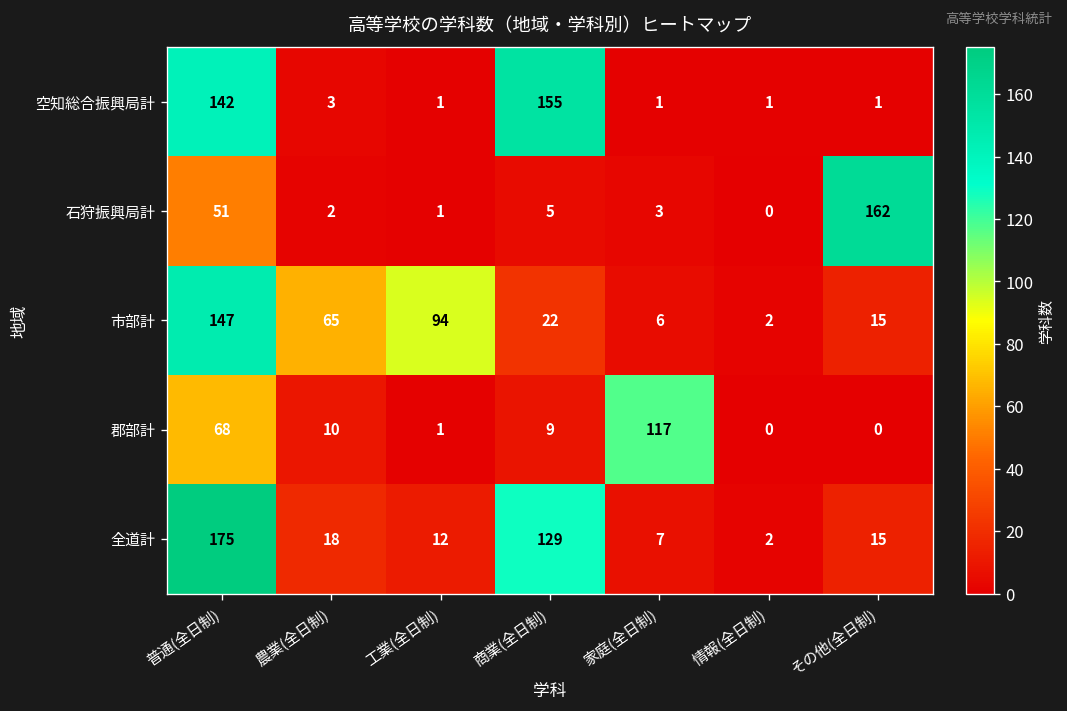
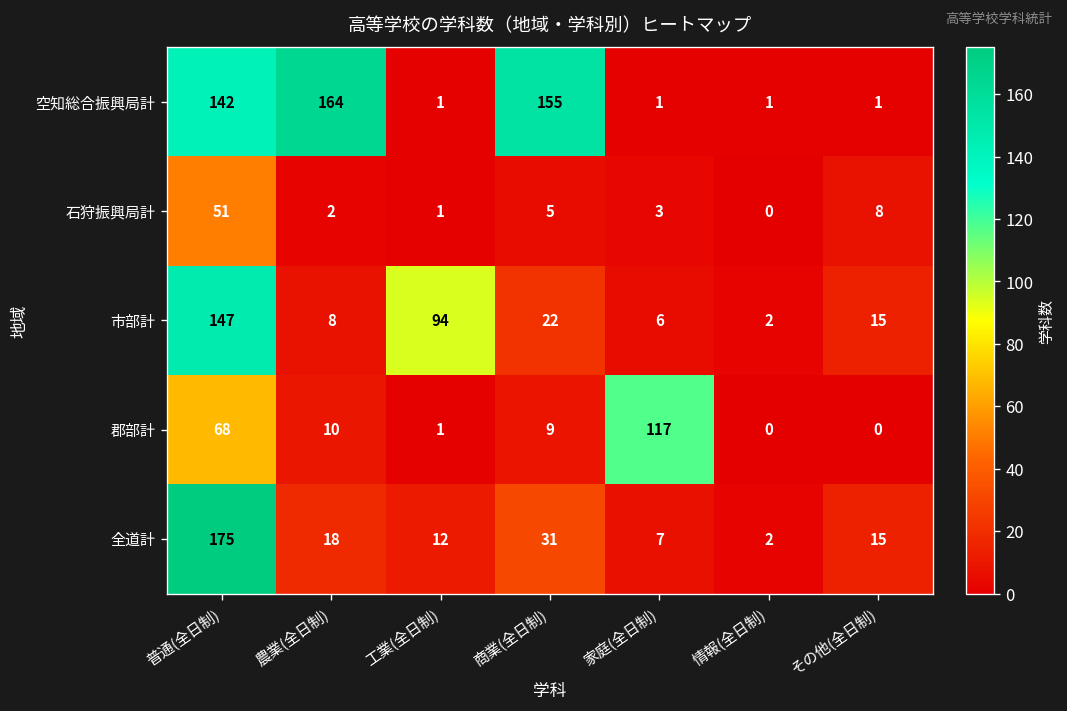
空知総合振興局計, 農業(全日制): 3 -> 164
石狩振興局計, その他(全日制): 162 -> 8
市部計, 農業(全日制): 65 -> 8
全道計, 商業(全日制): 129 -> 31
